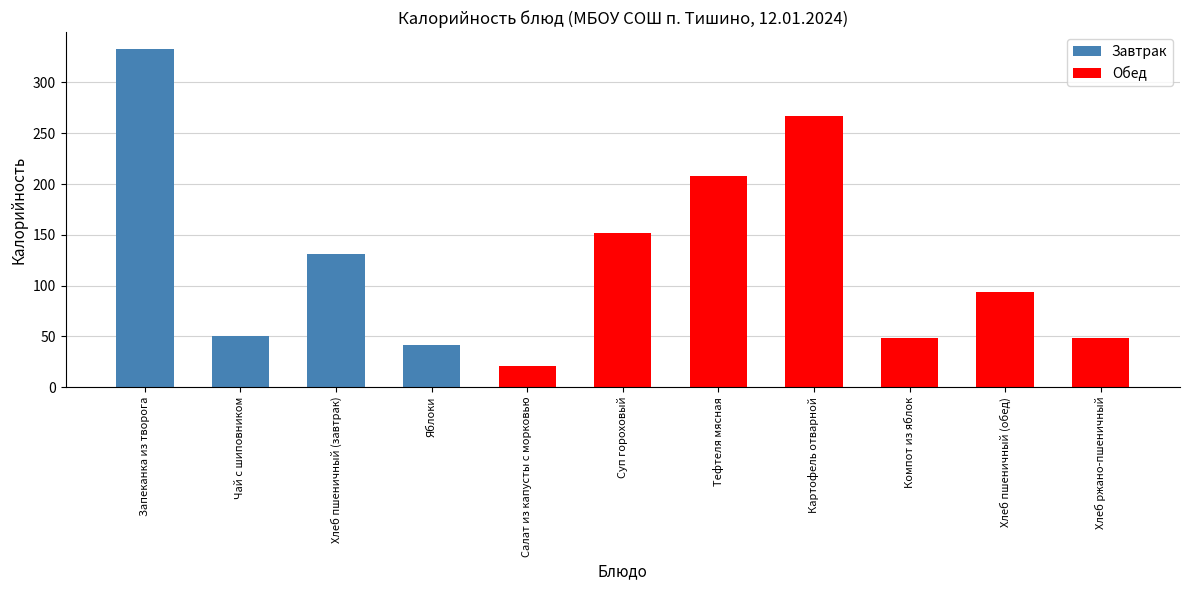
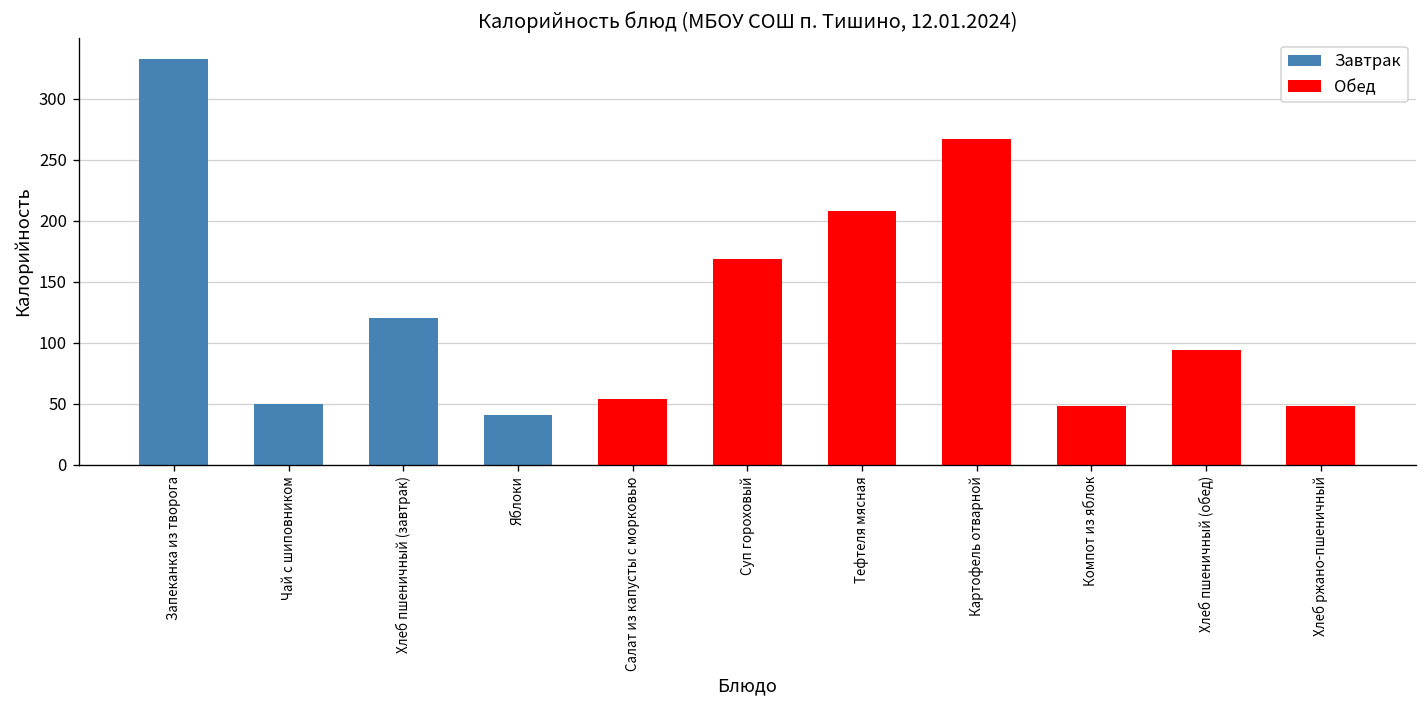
Завтрак, Хлеб пшеничный (завтрак): 131 -> 120
Обед, Салат из капусты с морковью: 21 -> 54
Обед, Суп гороховый: 152 -> 169
